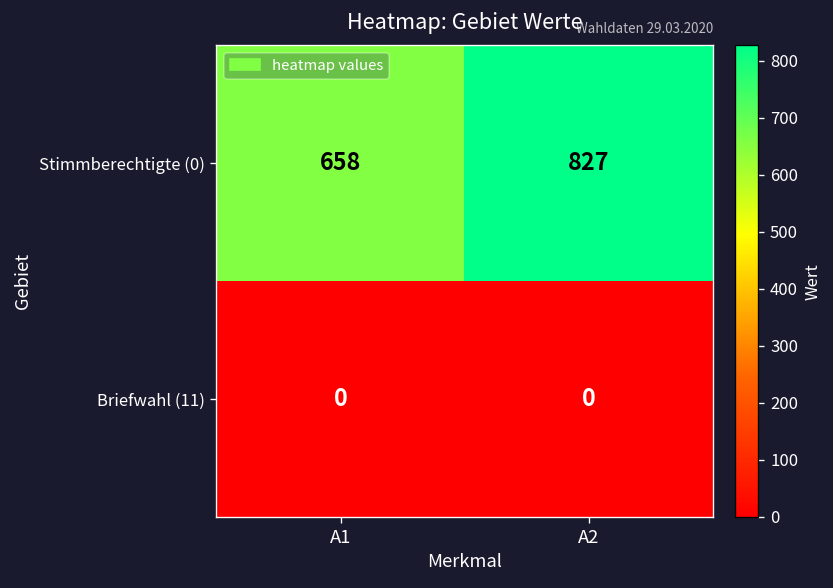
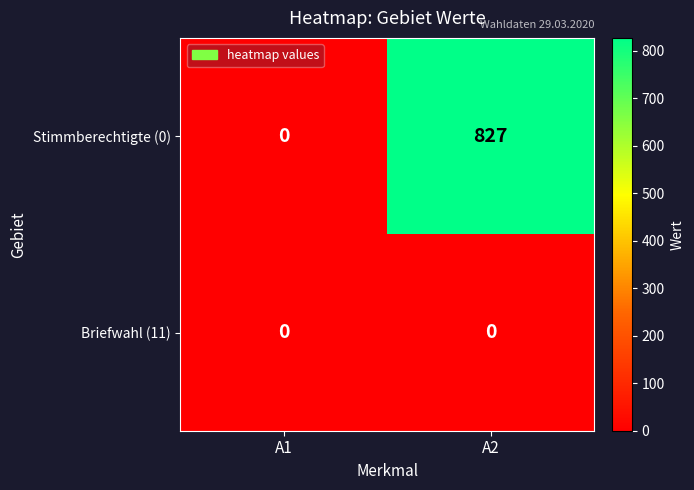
Stimmberechtigte (0), A1: 658 -> 0
